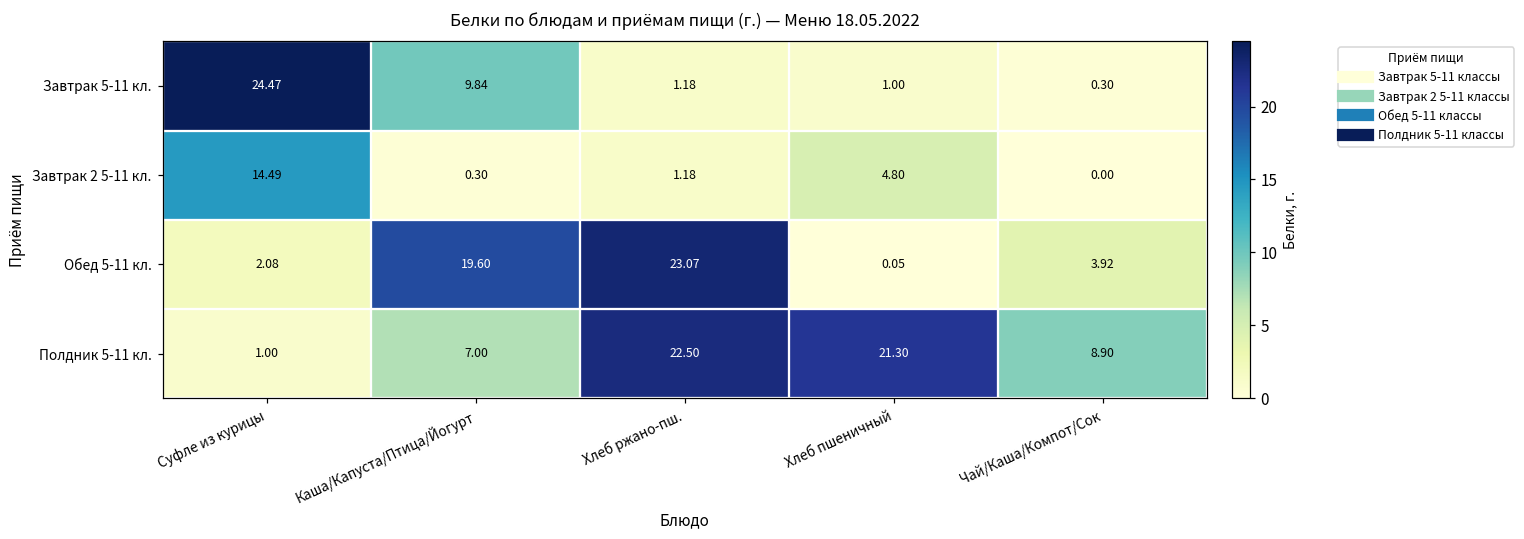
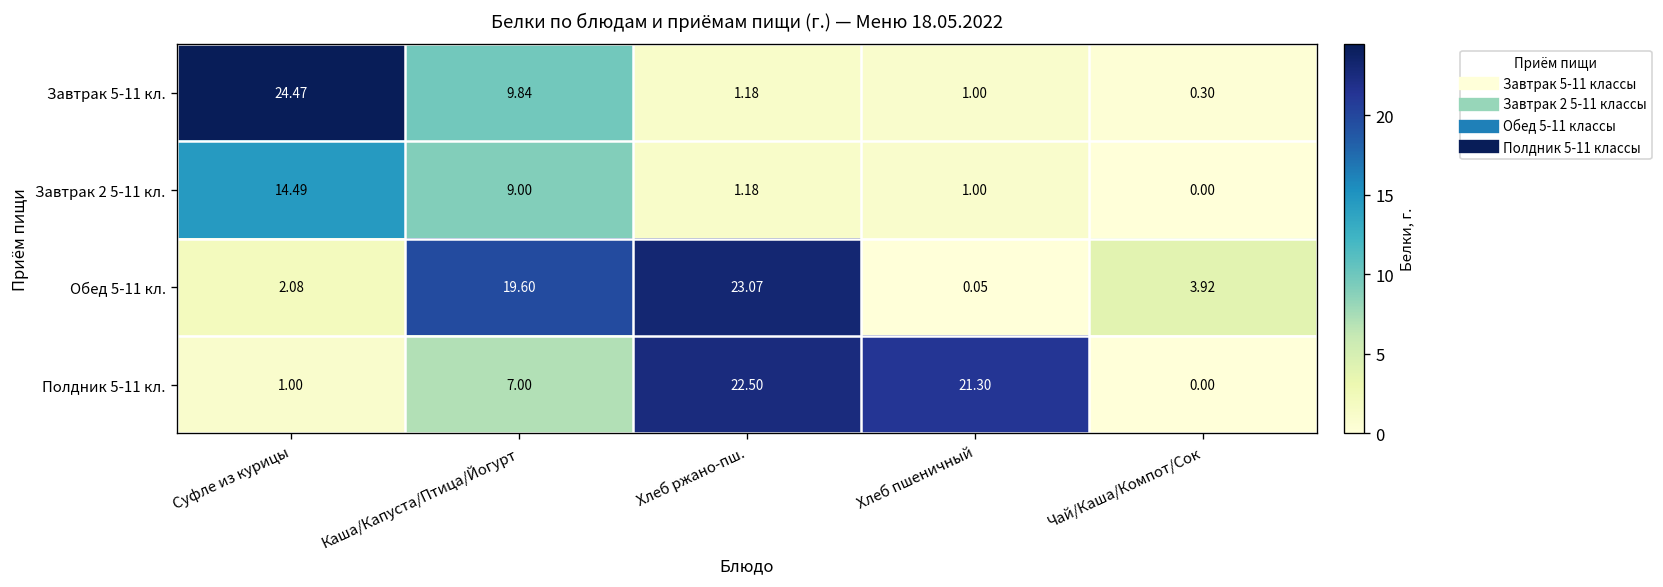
Завтрак 2 5-11 кл., Каша/Капуста/Птица/Йогурт: 0.30 -> 9.00
Завтрак 2 5-11 кл., Хлеб пшеничный: 4.80 -> 1.00
Полдник 5-11 кл., Чай/Каша/Компот/Сок: 8.90 -> 0.00
